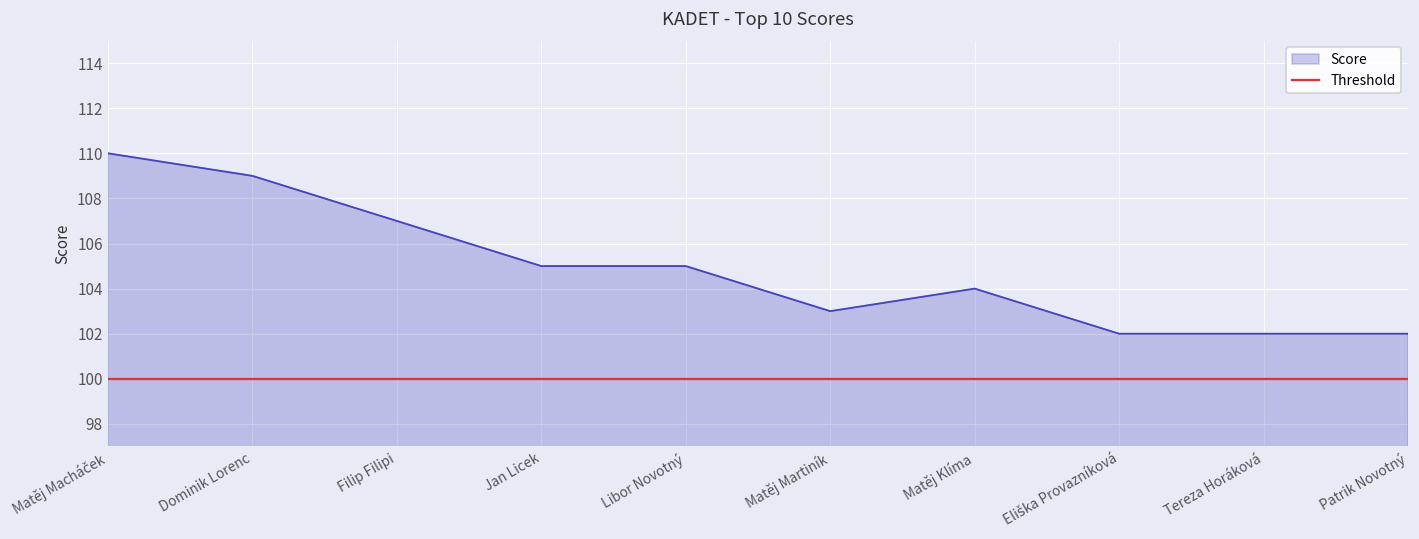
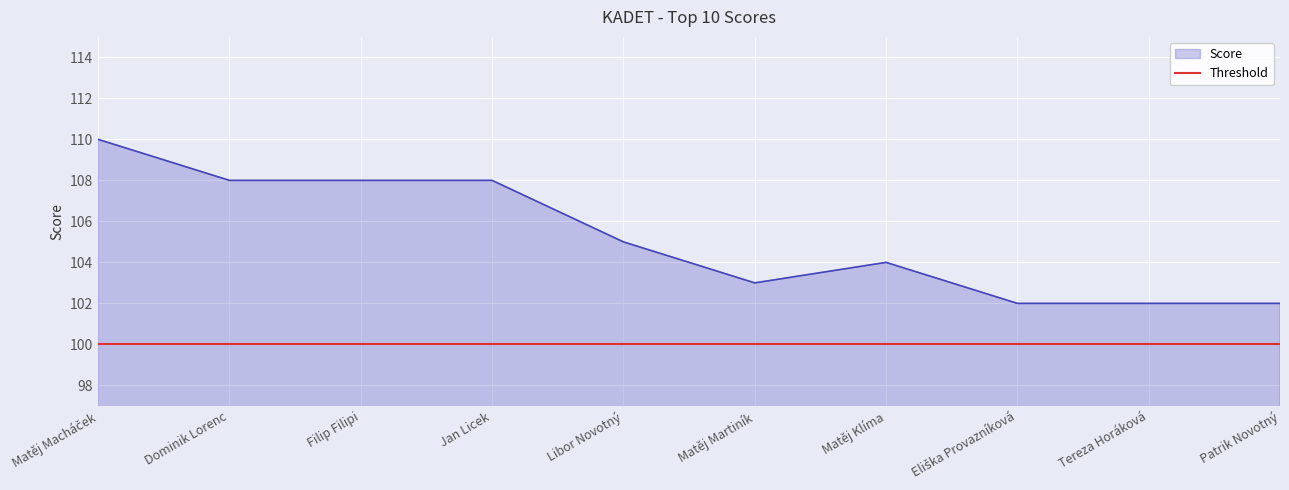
Dominik Lorenc: 109 -> 108
Filip Filipi: 107 -> 108
Jan Licek: 105 -> 108
